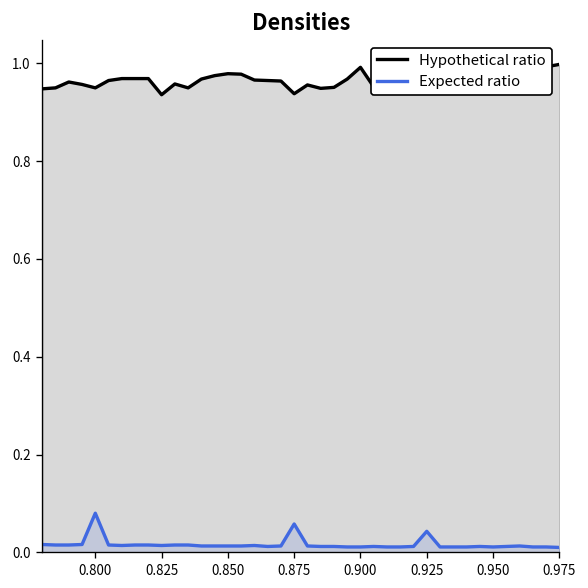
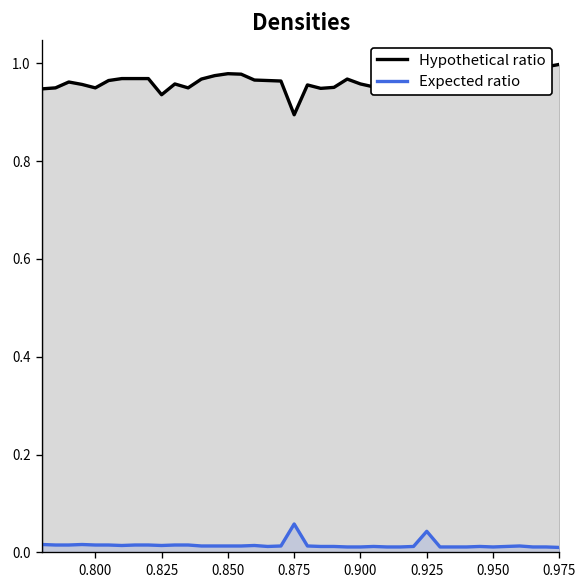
Expected ratio, 0.800: 0.08 -> 0.02
Hypothetical ratio, 0.875: 0.94 -> 0.90
Hypothetical ratio, 0.900: 0.99 -> 0.96
